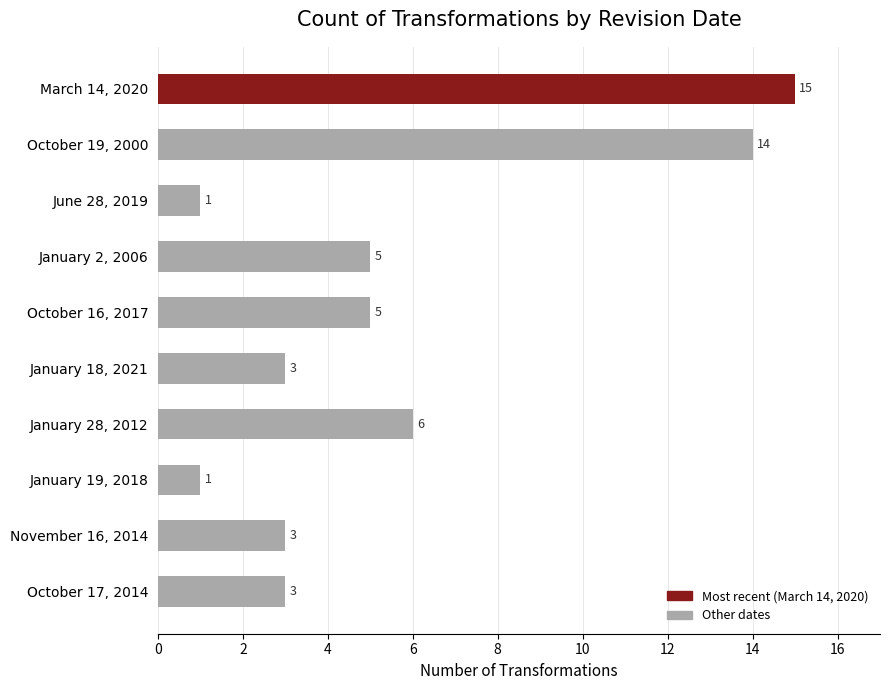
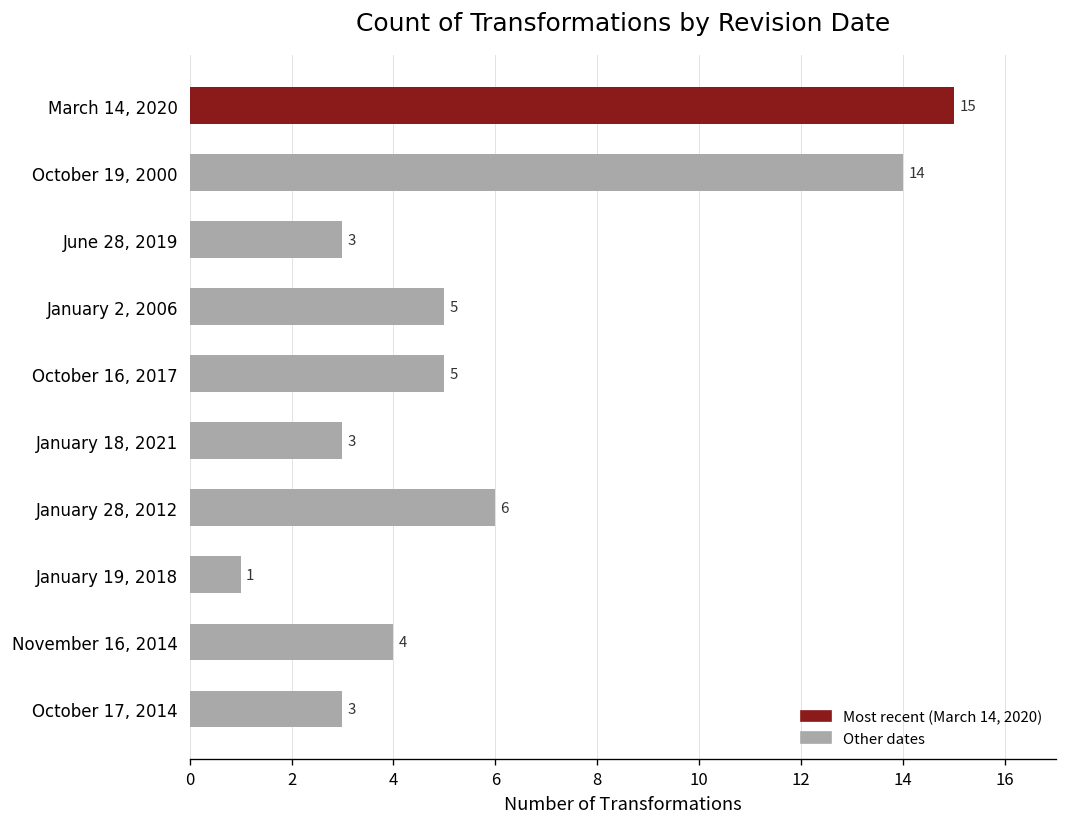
June 28, 2019: 1 -> 3
November 16, 2014: 3 -> 4
